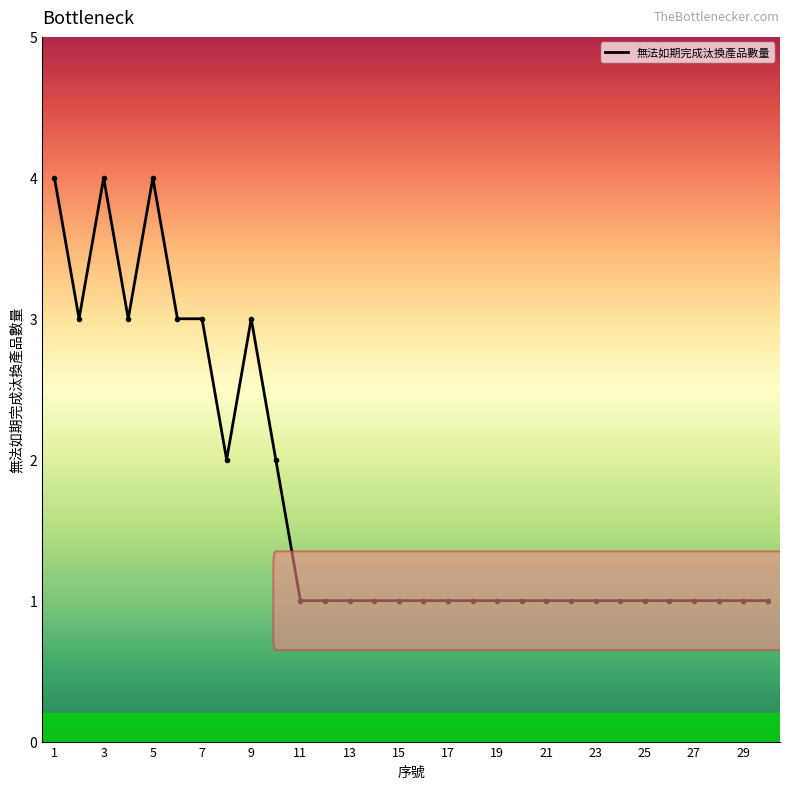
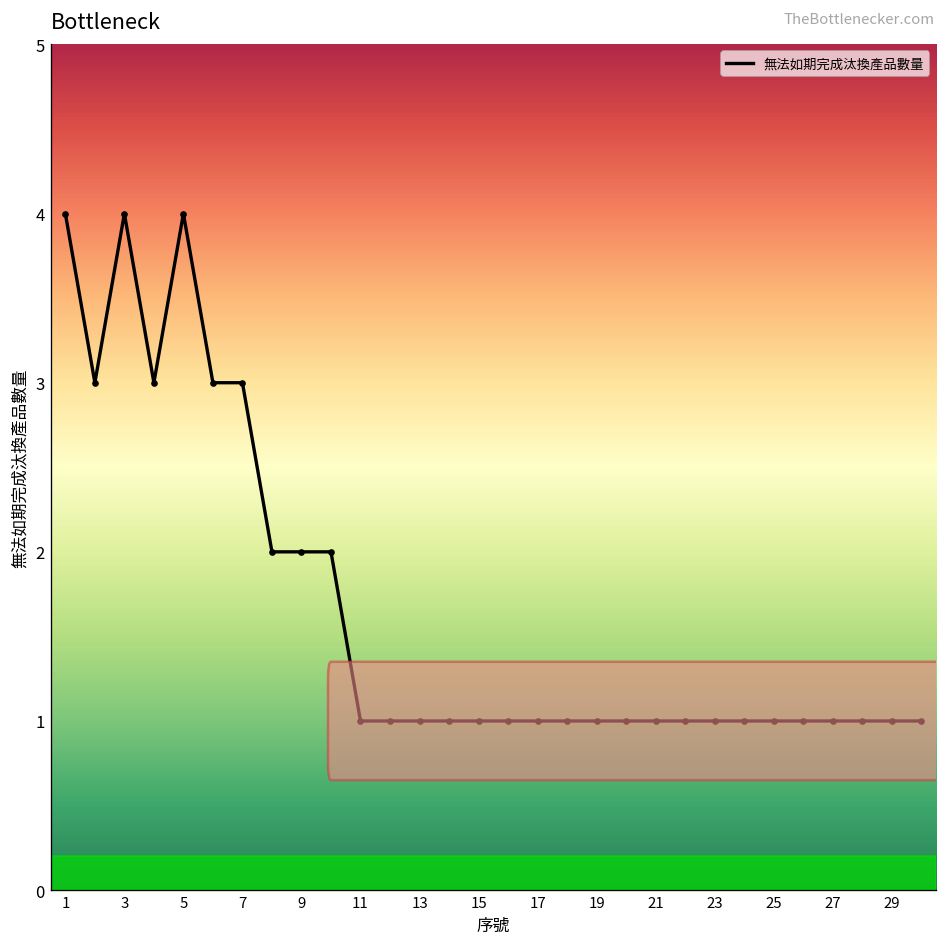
9: 3 -> 2
